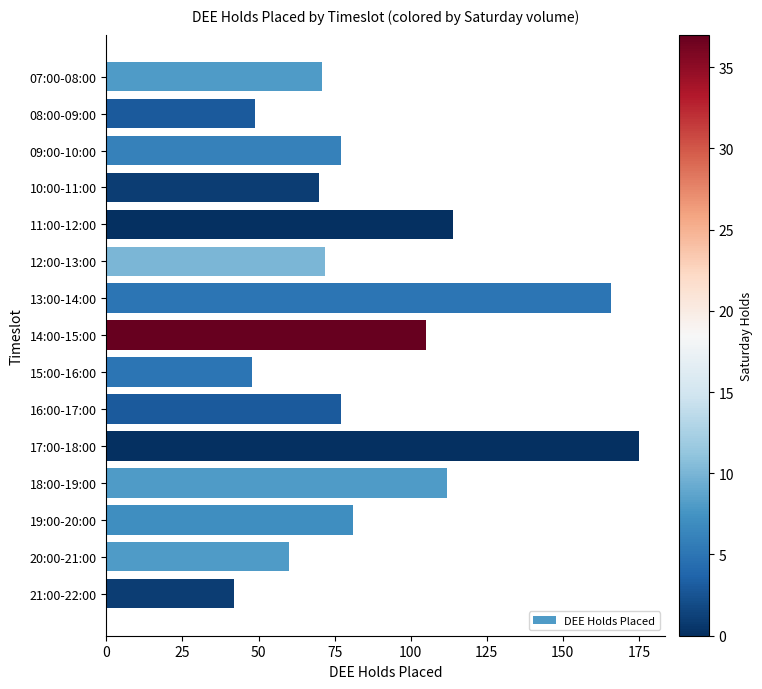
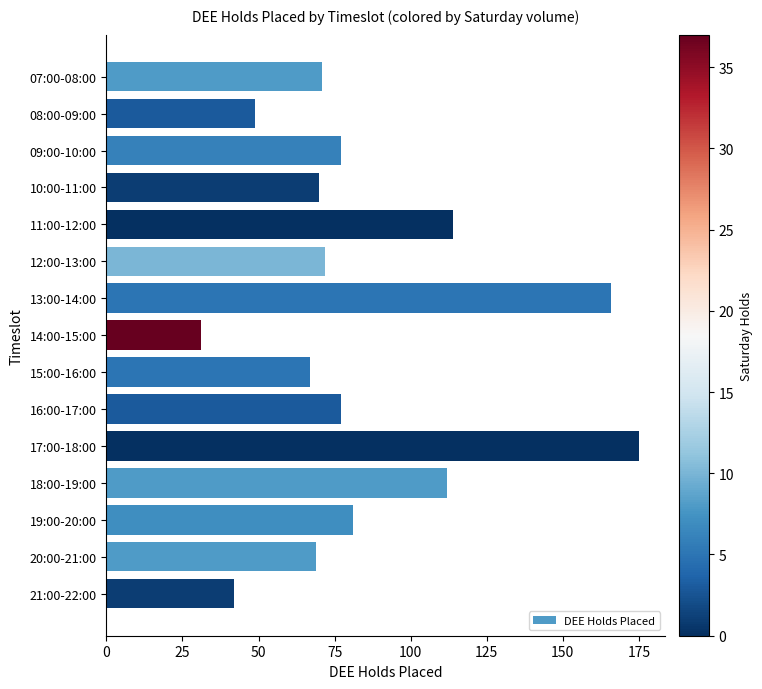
14:00-15:00: 105 -> 31
15:00-16:00: 48 -> 67
20:00-21:00: 60 -> 69
